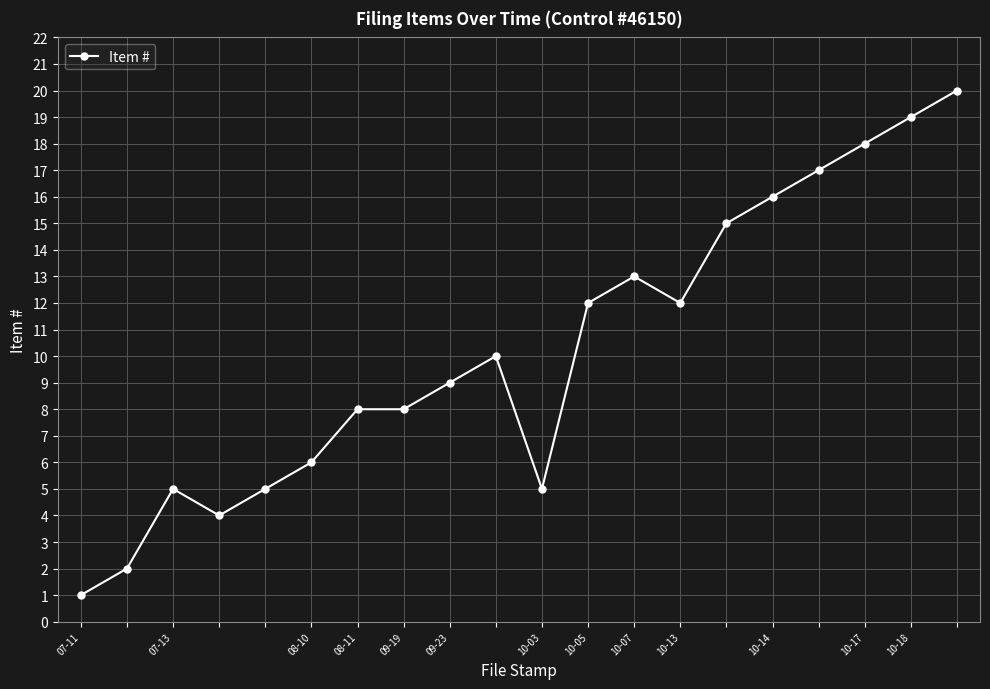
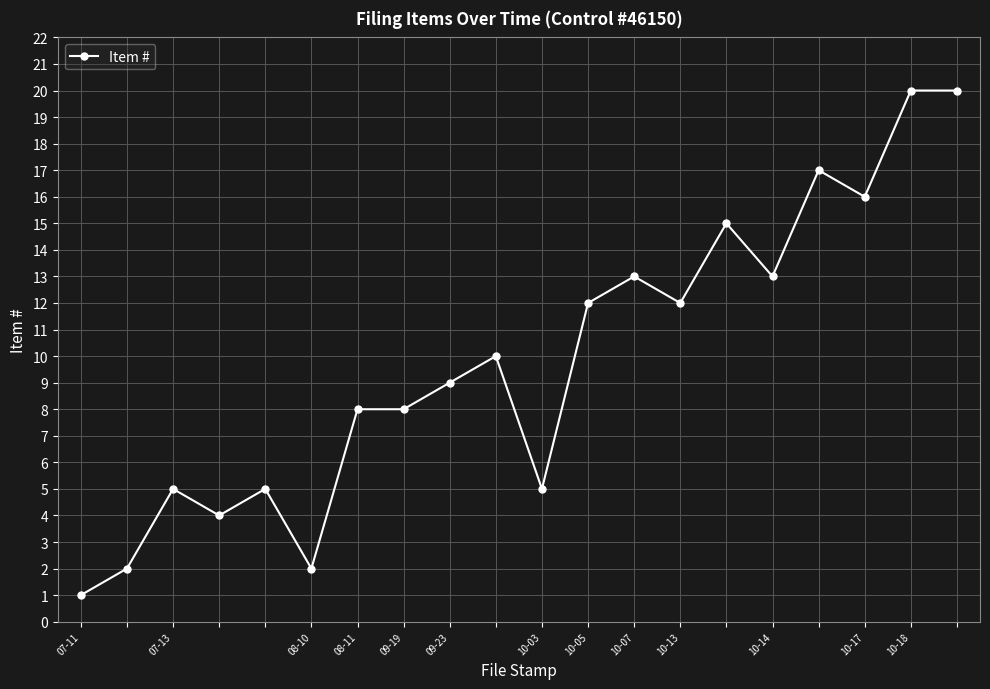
08-10: 6 -> 2
10-14: 16 -> 13
10-17: 18 -> 16
10-18: 19 -> 20
